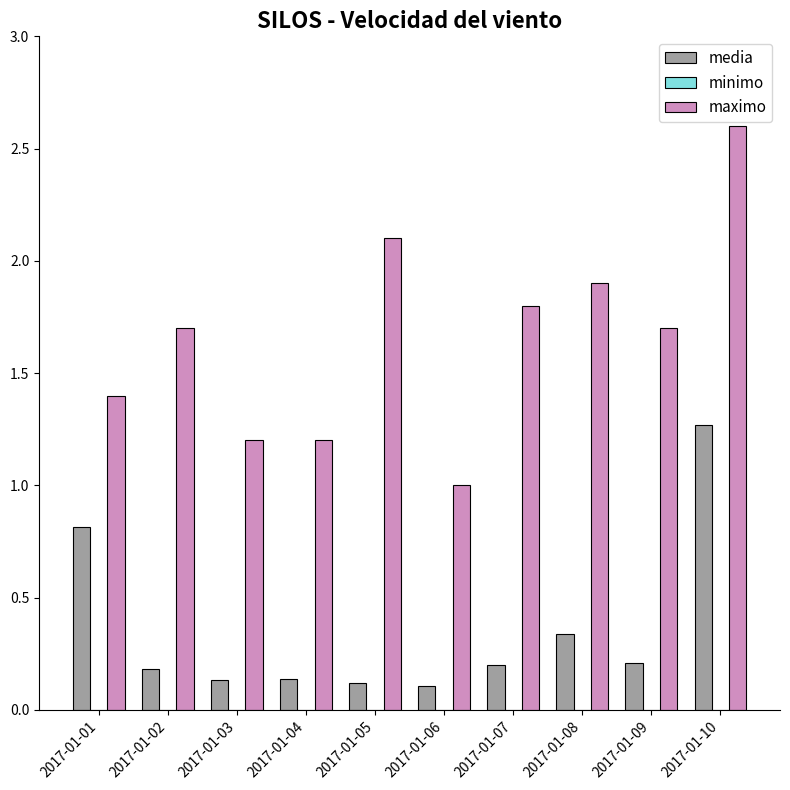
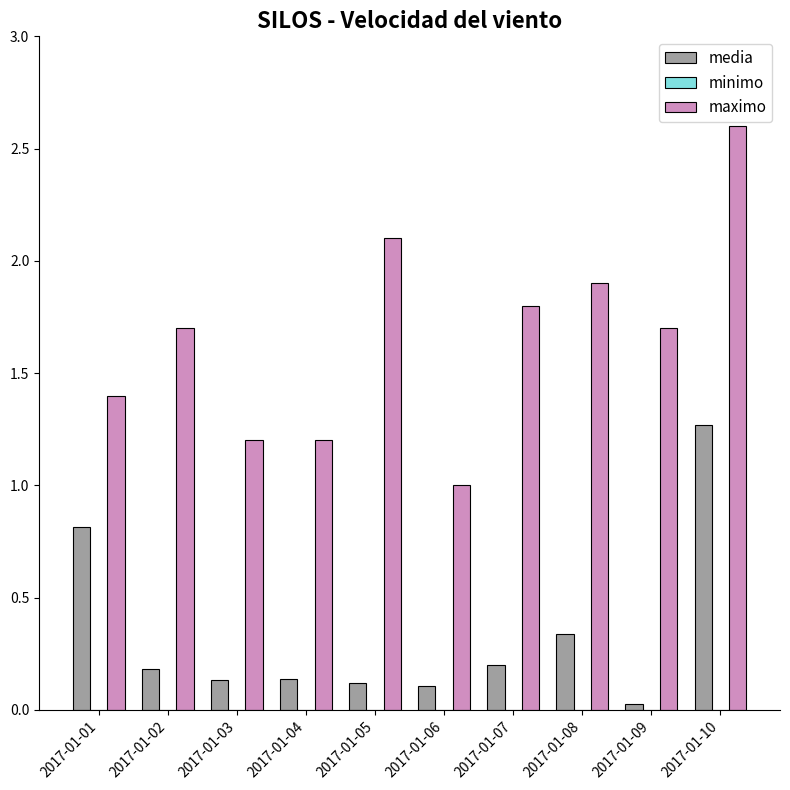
media, 2017-01-09: 0.21 -> 0.03
